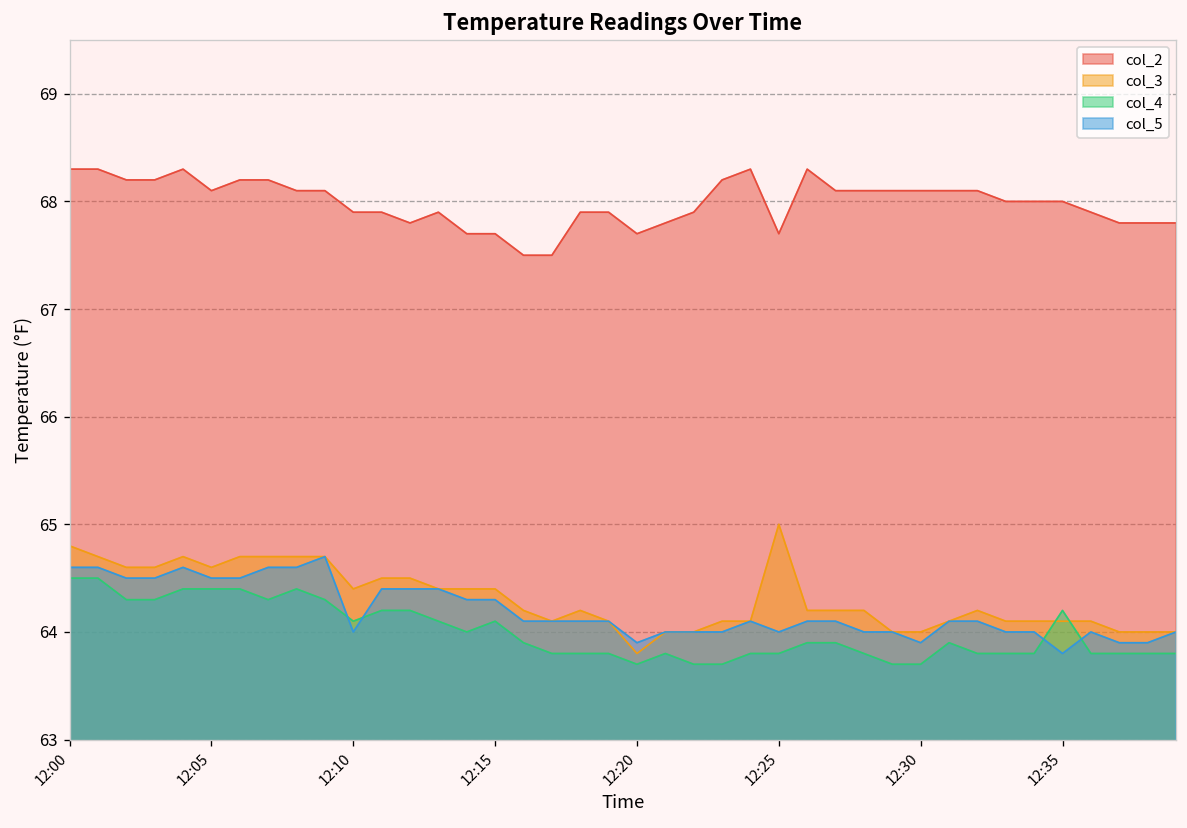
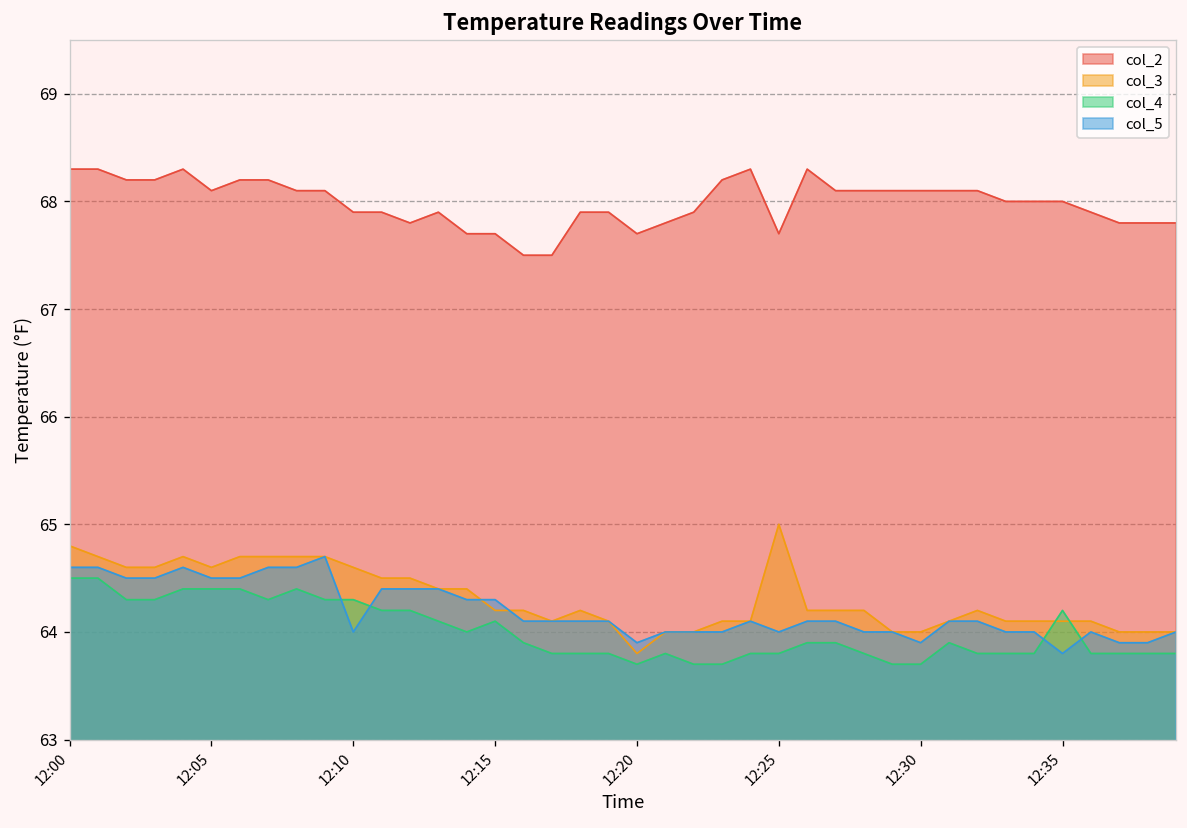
col_3, 12:10: 64.4 -> 64.6
col_4, 12:10: 64.1 -> 64.3
col_3, 12:15: 64.4 -> 64.2
